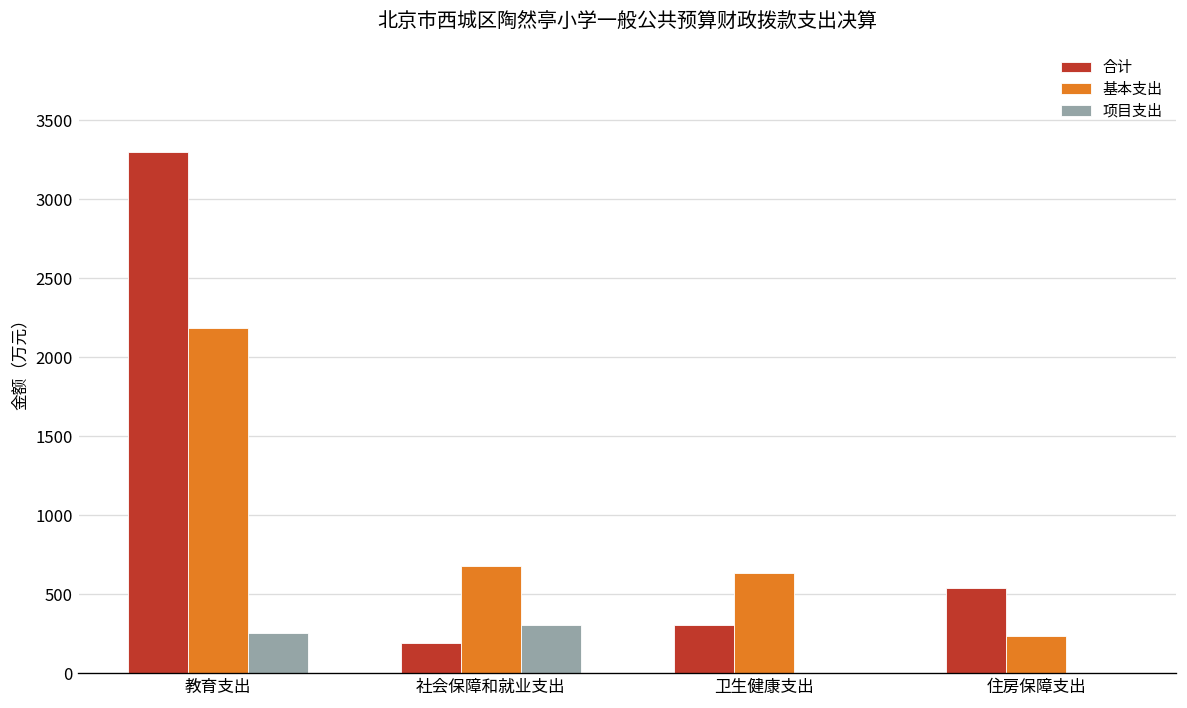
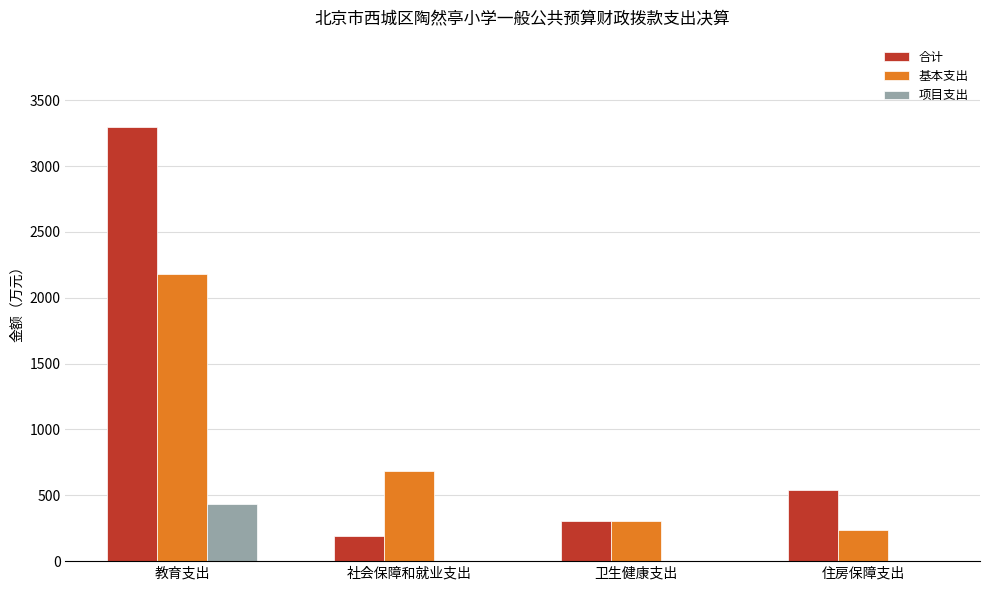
项目支出, 教育支出: 250 -> 430
项目支出, 社会保障和就业支出: 310 -> 0
基本支出, 卫生健康支出: 630 -> 310
